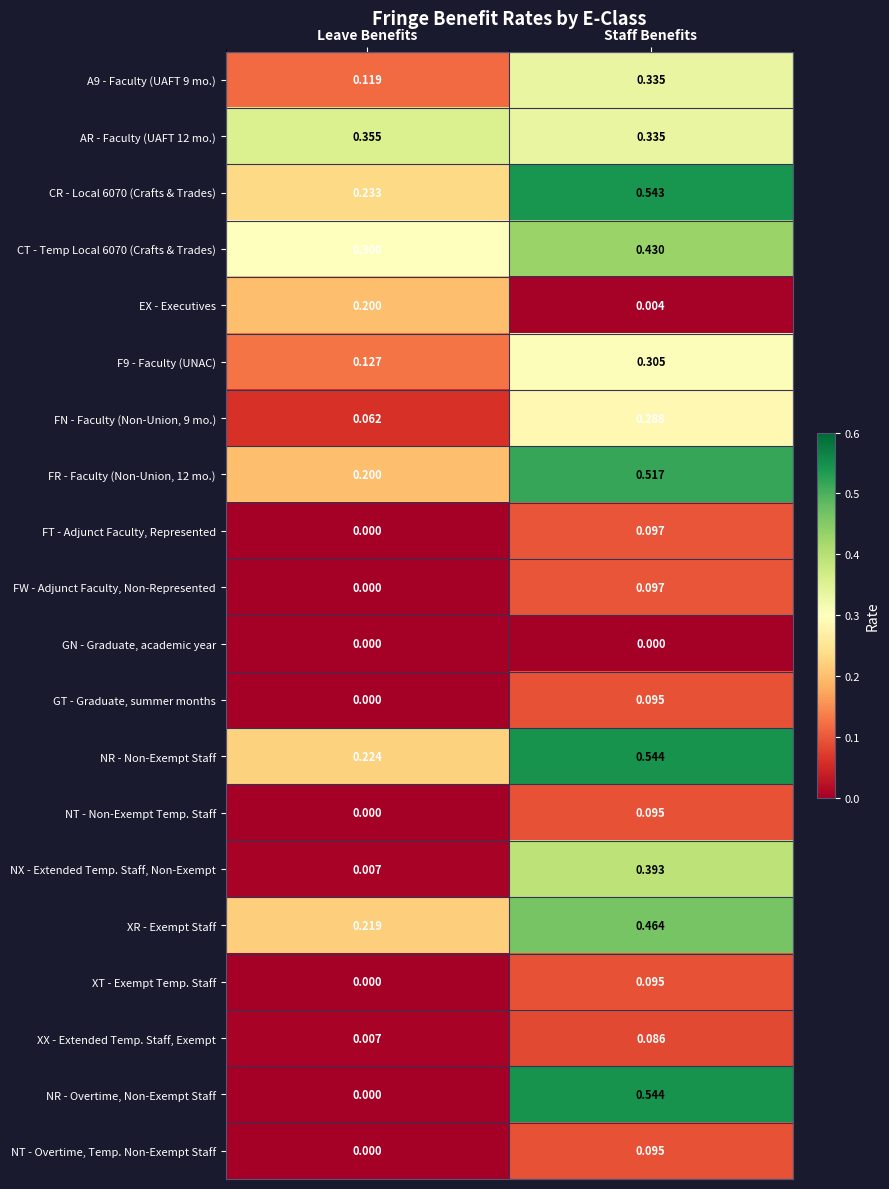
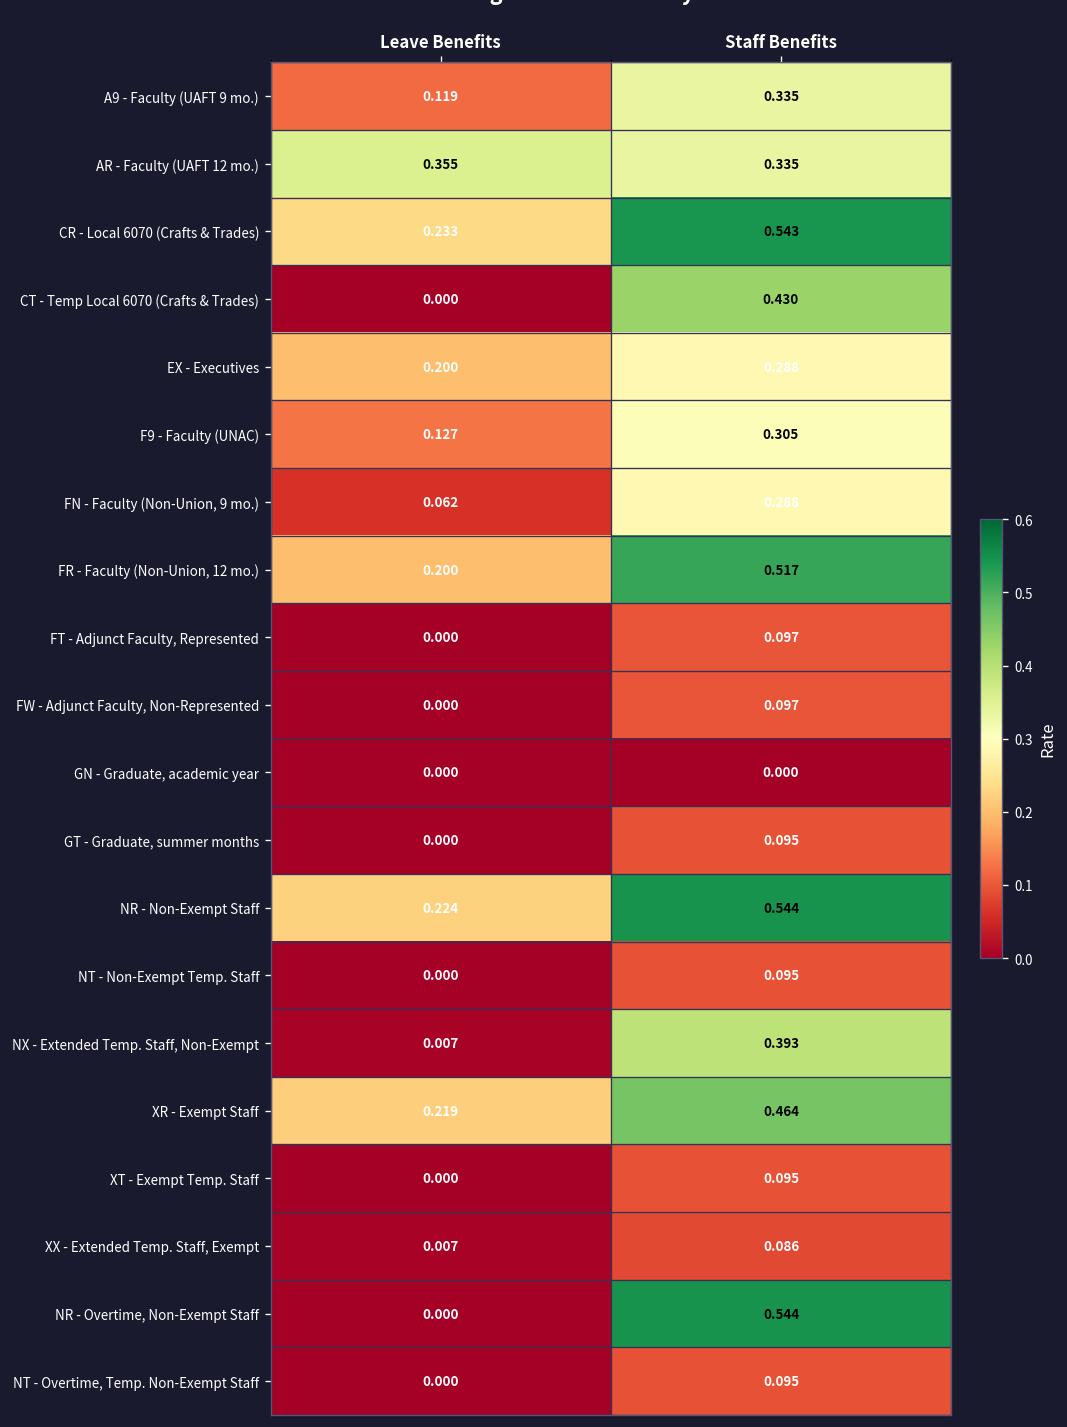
CT - Temp Local 6070 (Crafts & Trades), Leave Benefits: 0.300 -> 0.000
EX - Executives, Staff Benefits: 0.004 -> 0.288
